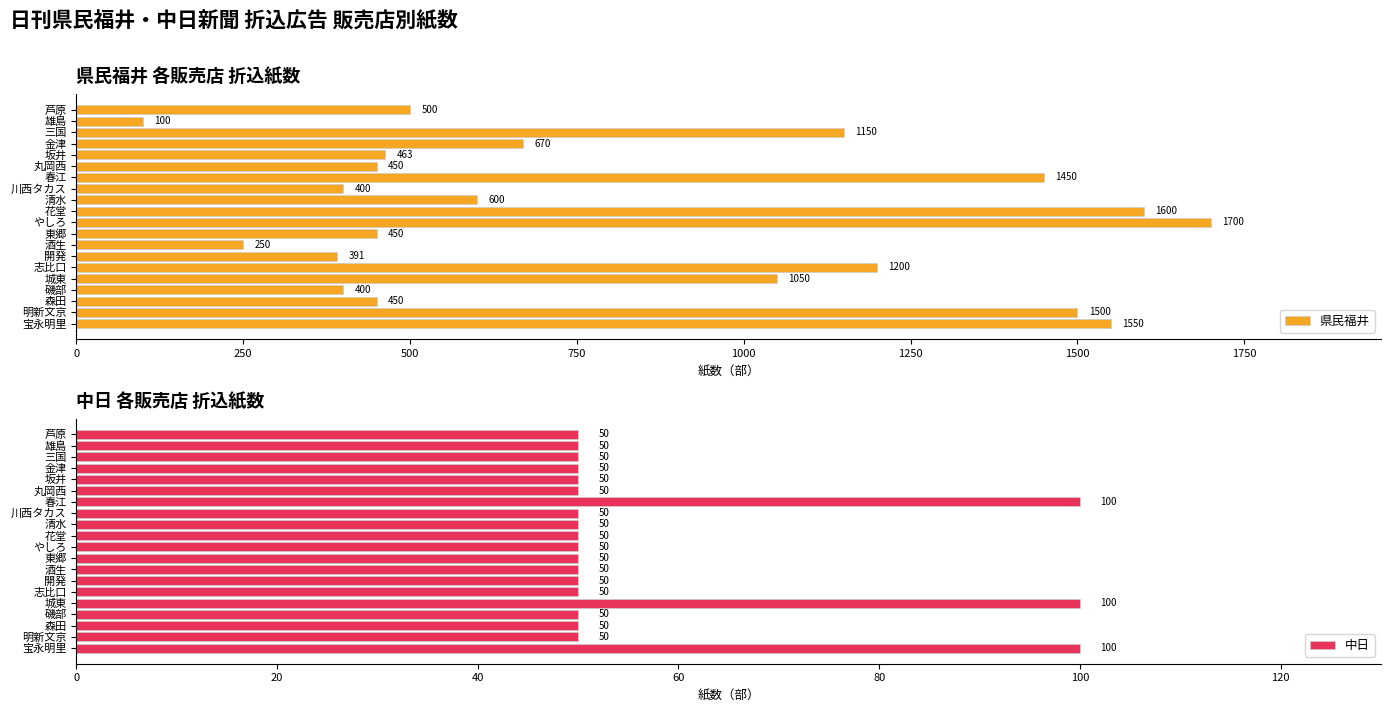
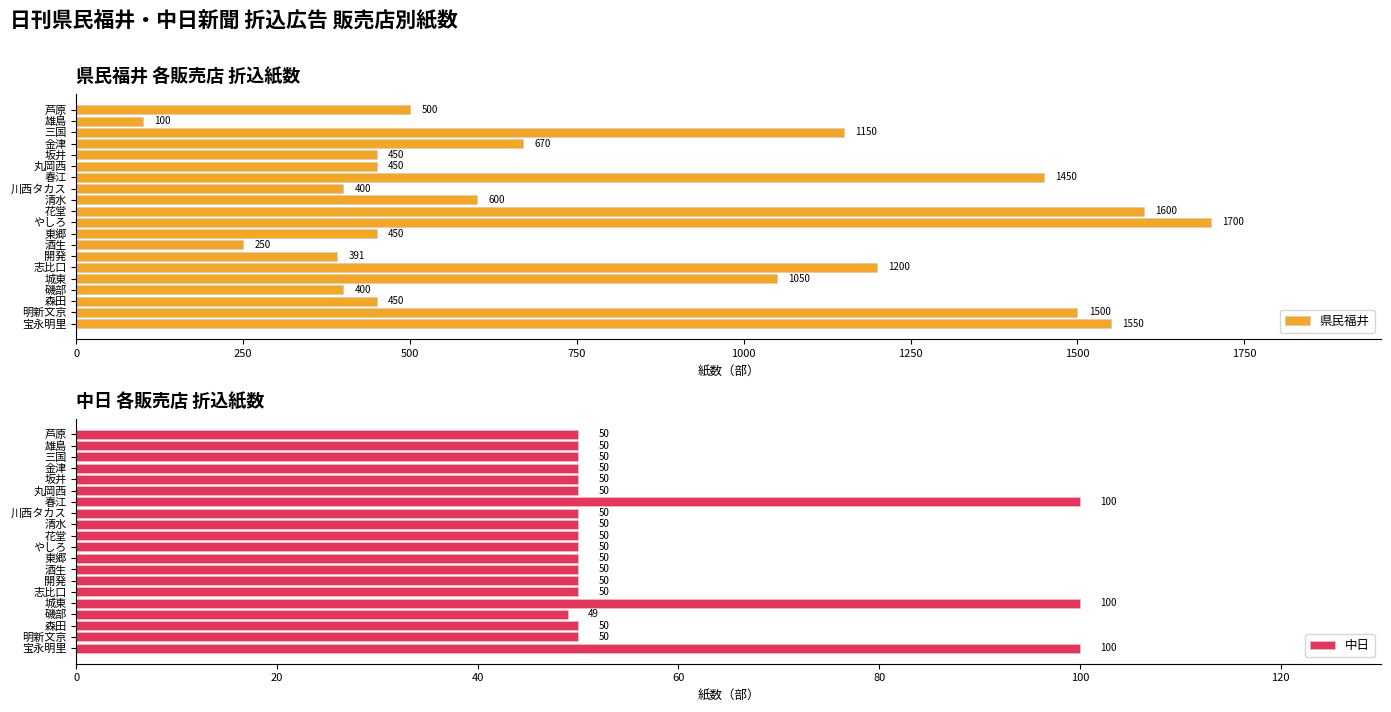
県民福井 各販売店 折込紙数, 坂井: 463 -> 450
中日 各販売店 折込紙数, 磯部: 50 -> 49
